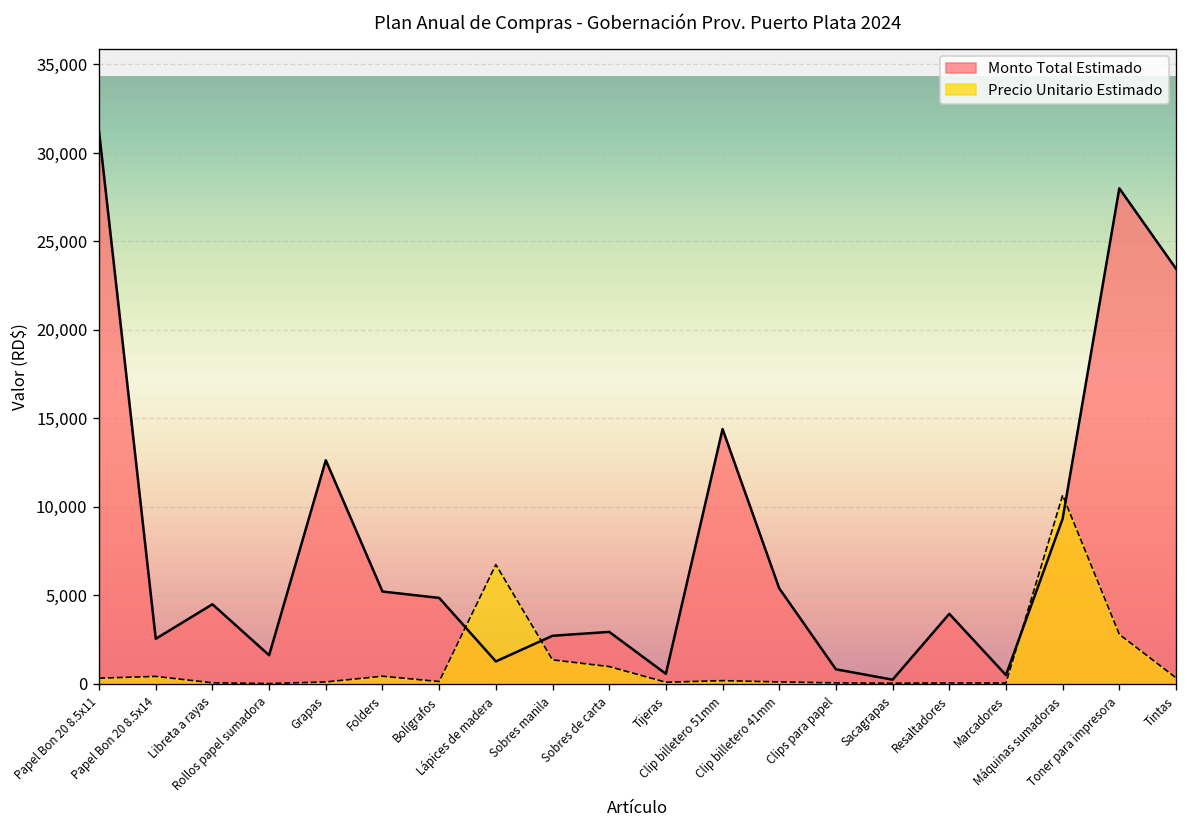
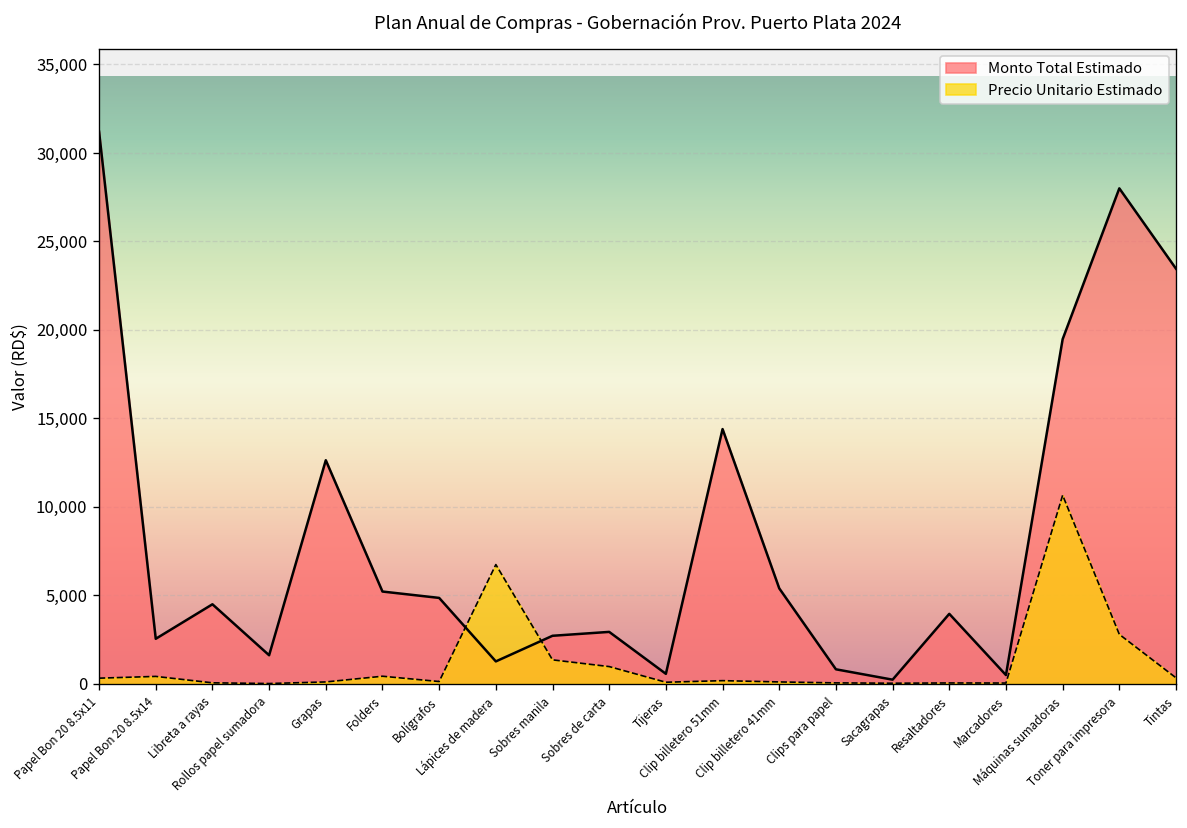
Monto Total Estimado, Máquinas sumadoras: 9,300 -> 19,500
